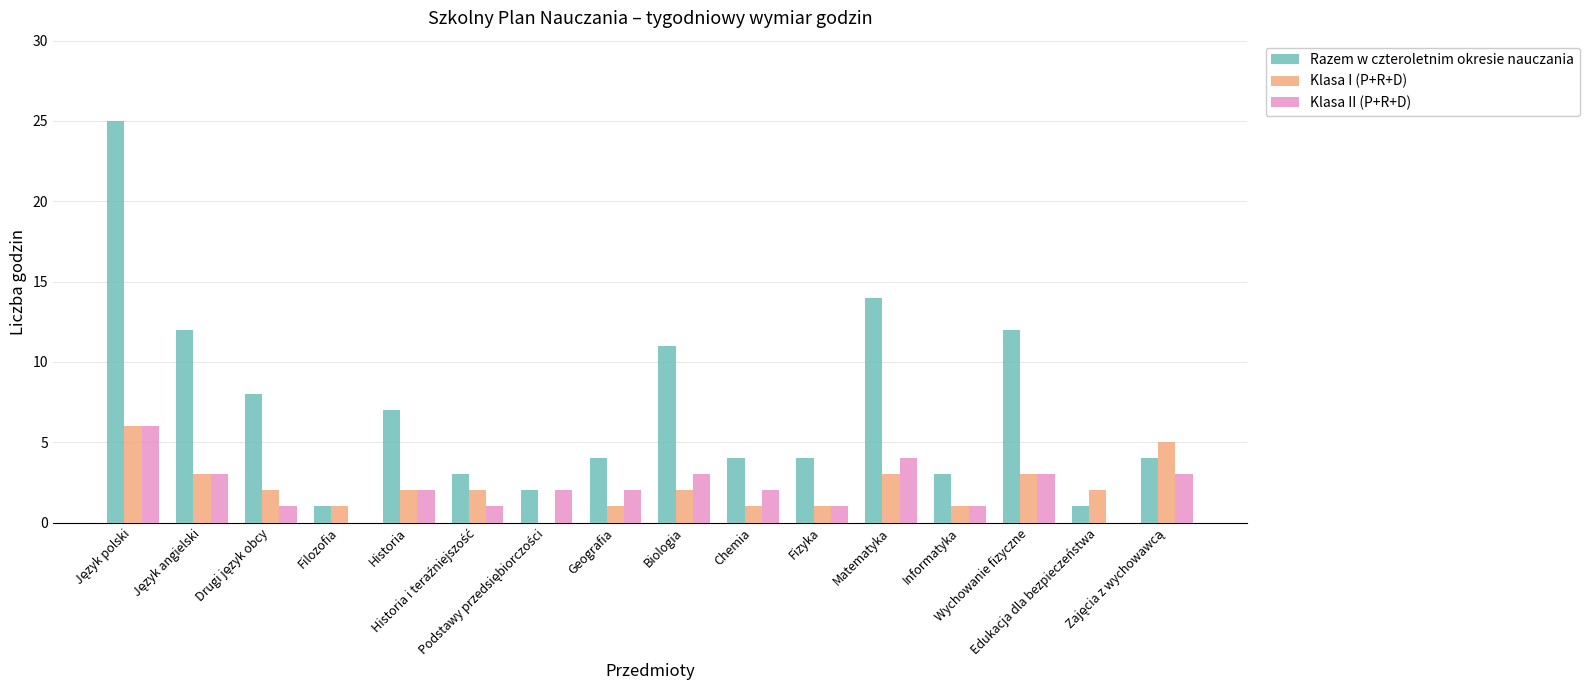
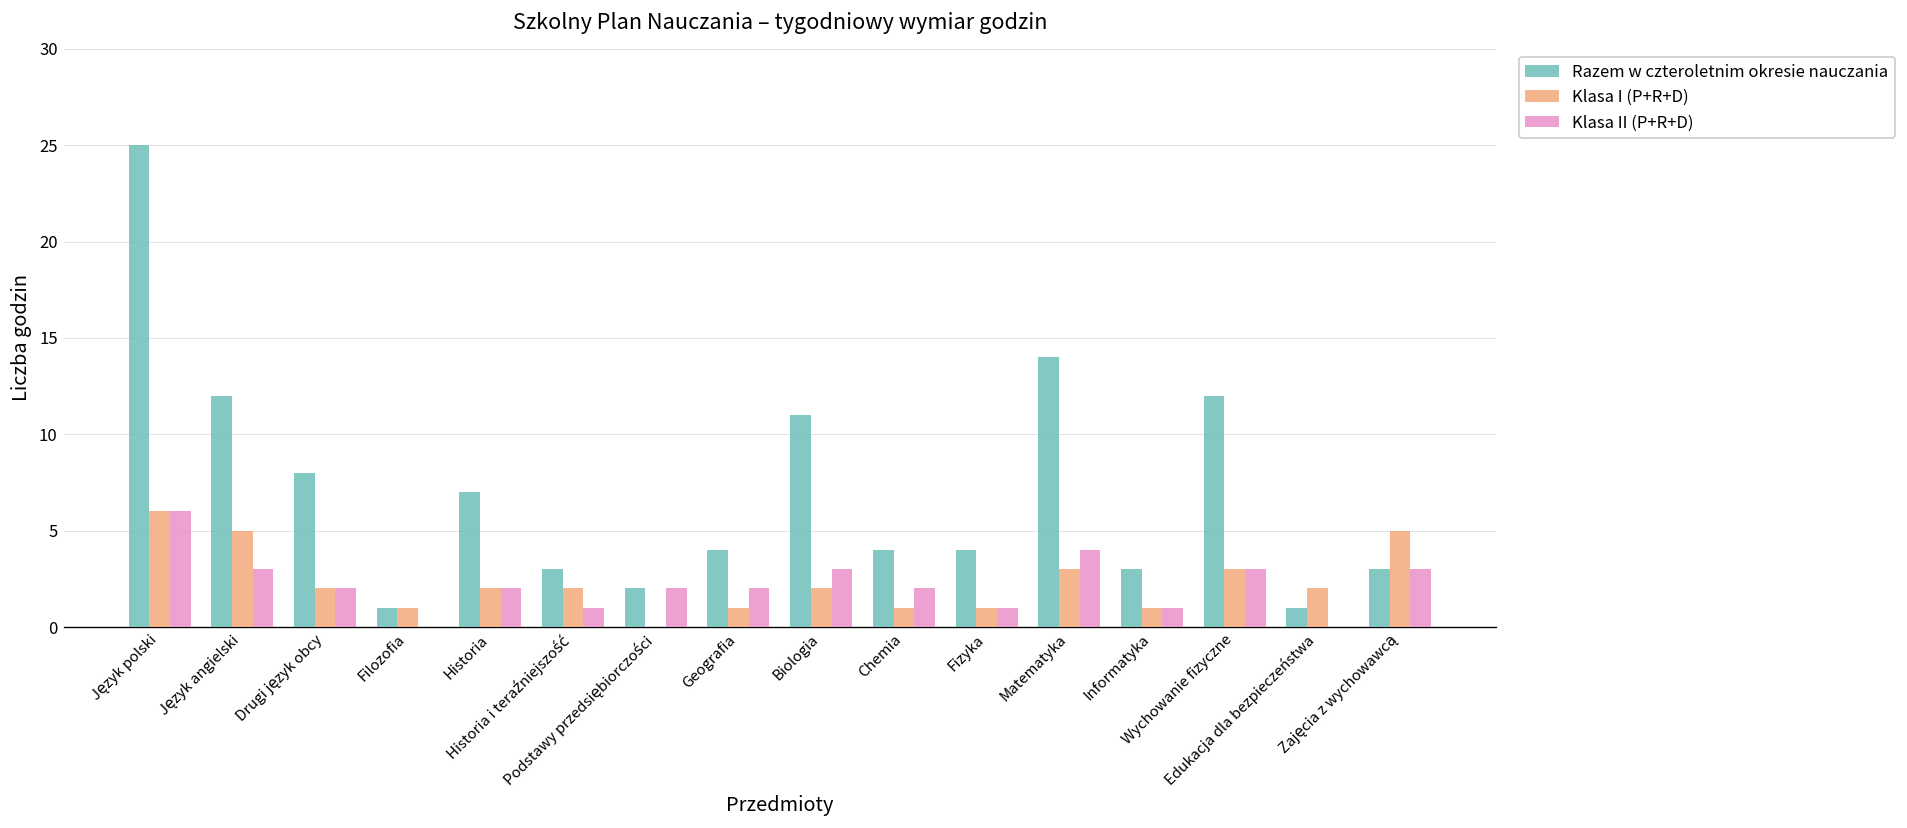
Klasa I (P+R+D), Język angielski: 3 -> 5
Klasa II (P+R+D), Drugi język obcy: 1 -> 2
Razem w czteroletnim okresie nauczania, Zajęcia z wychowawcą: 4 -> 3
